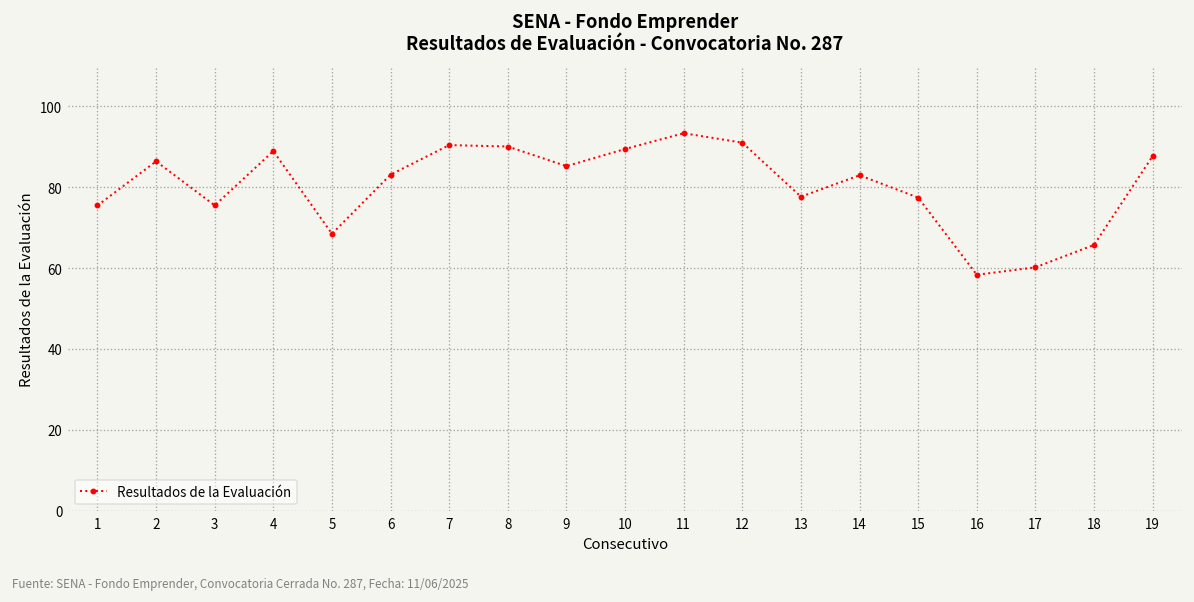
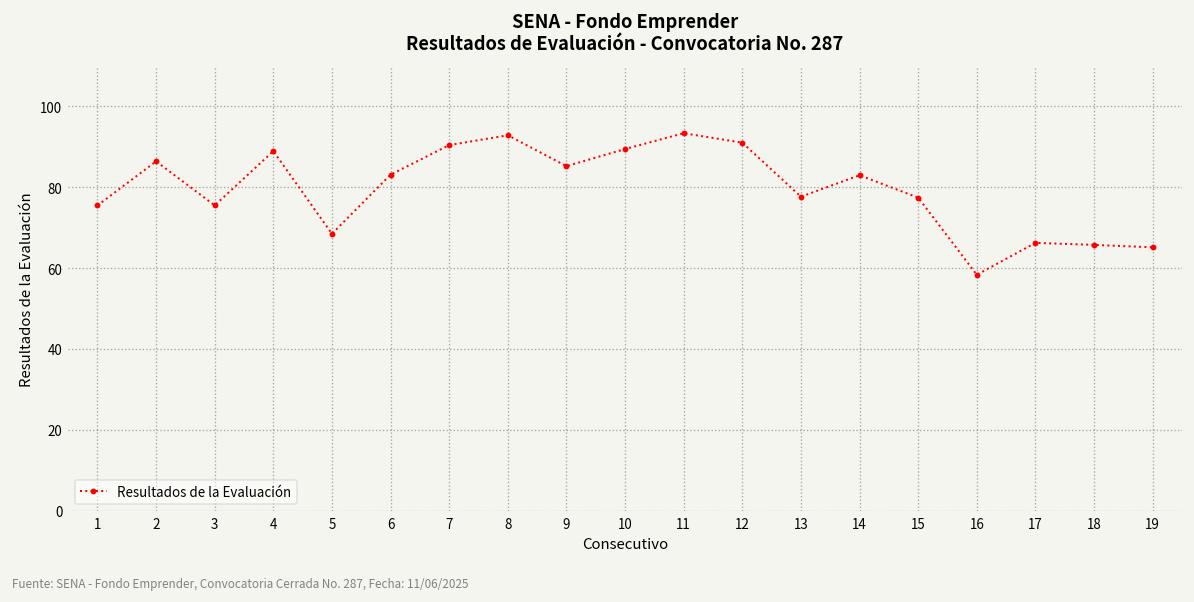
8: 90 -> 93
17: 60 -> 66
19: 88 -> 65
